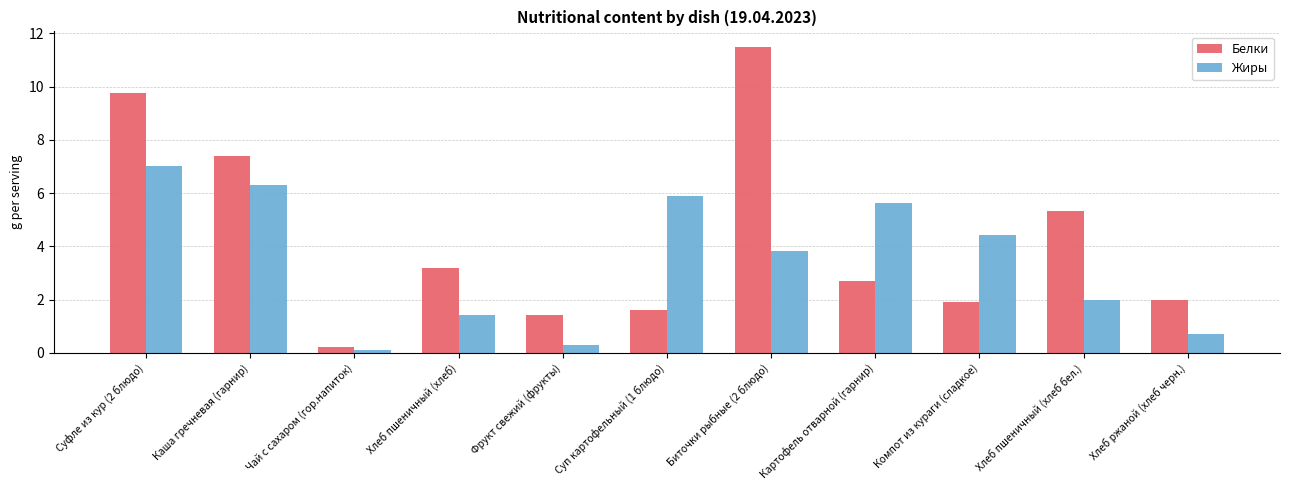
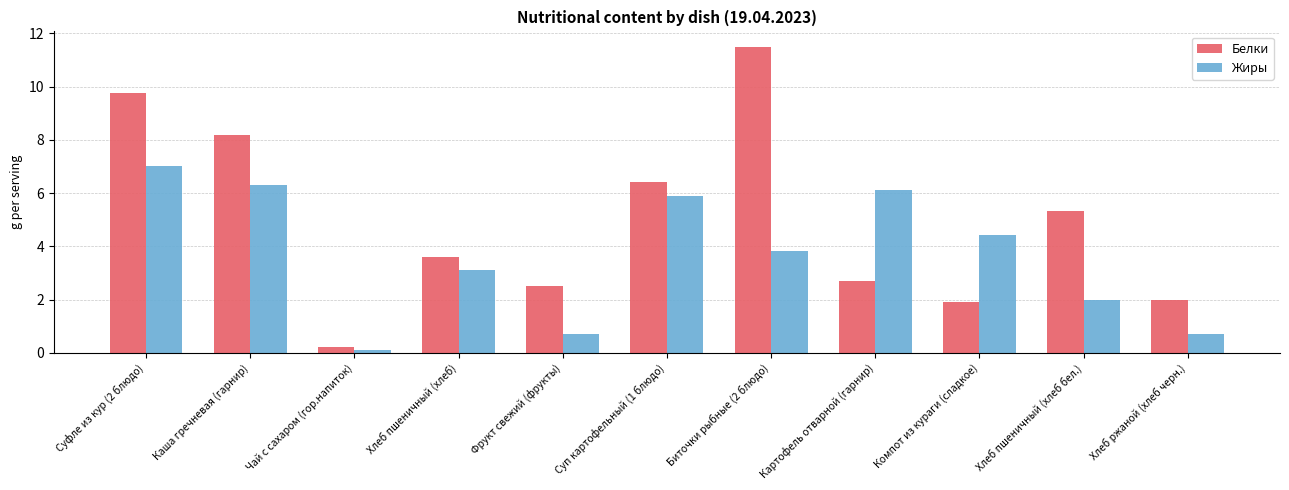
Белки, Каша гречневая (гарнир): 7.4 -> 8.2
Белки, Хлеб пшеничный (хлеб): 3.2 -> 3.6
Жиры, Хлеб пшеничный (хлеб): 1.4 -> 3.1
Белки, Фрукт свежий (фрукты): 1.4 -> 2.5
Жиры, Фрукт свежий (фрукты): 0.3 -> 0.7
Белки, Суп картофельный (1 блюдо): 1.6 -> 6.4
Жиры, Картофель отварной (гарнир): 5.6 -> 6.1
